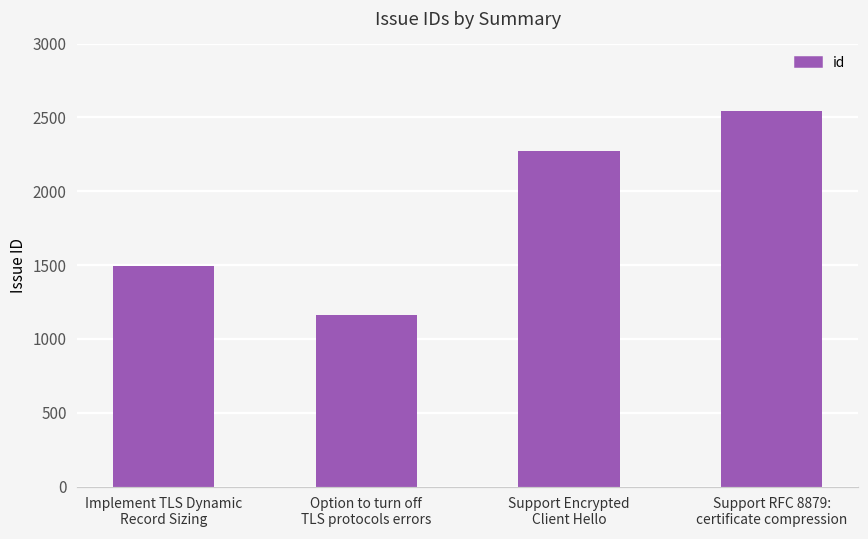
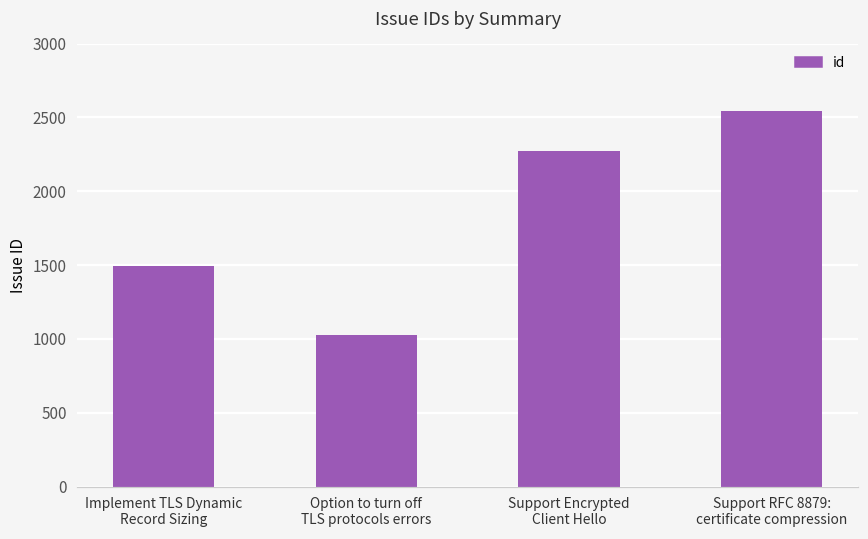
Option to turn off TLS protocols errors: 1160 -> 1030
